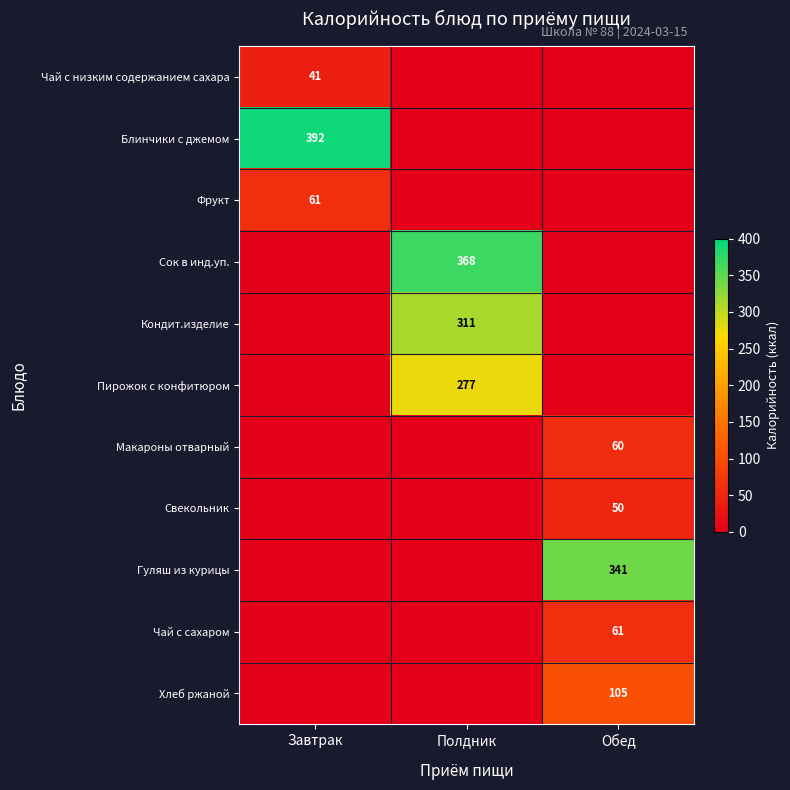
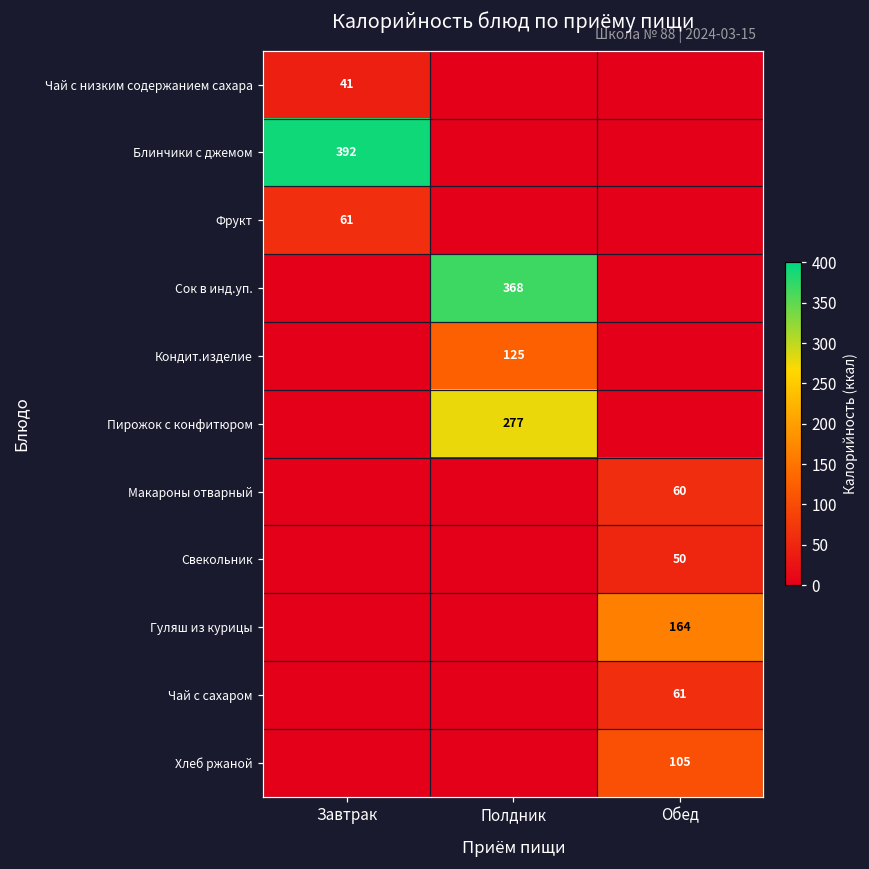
Кондит.изделие, Полдник: 311 -> 125
Гуляш из курицы, Обед: 341 -> 164
